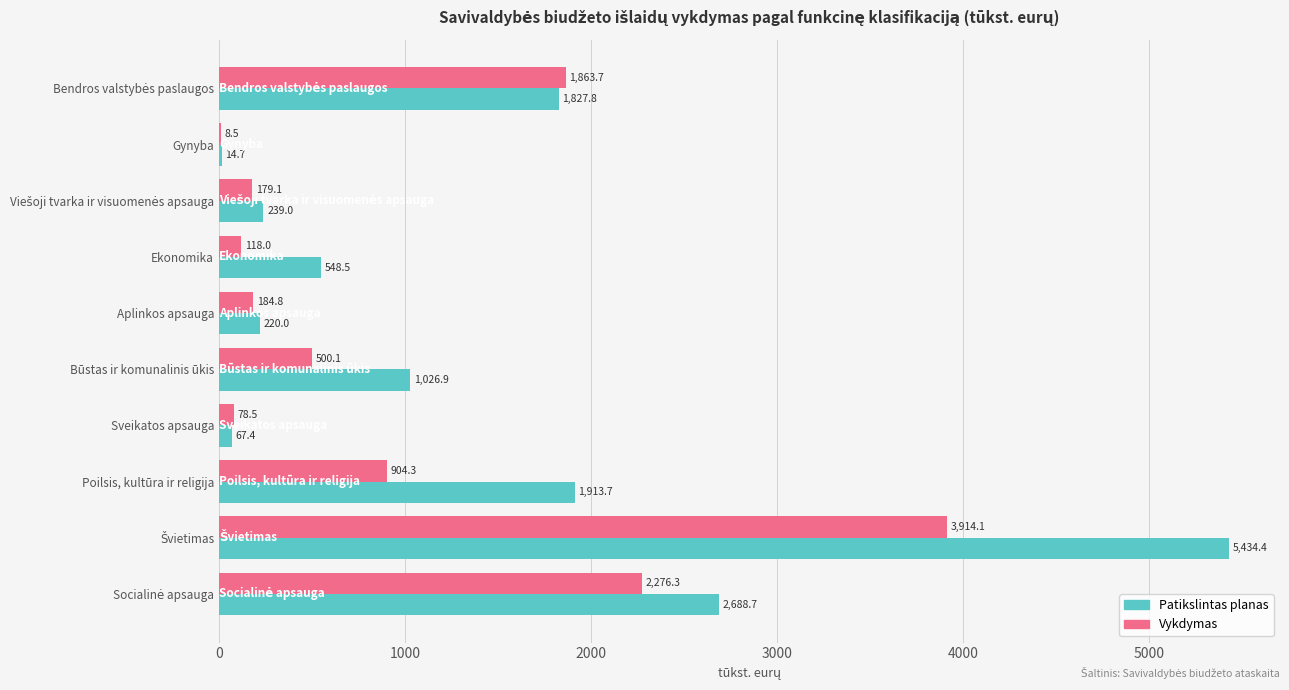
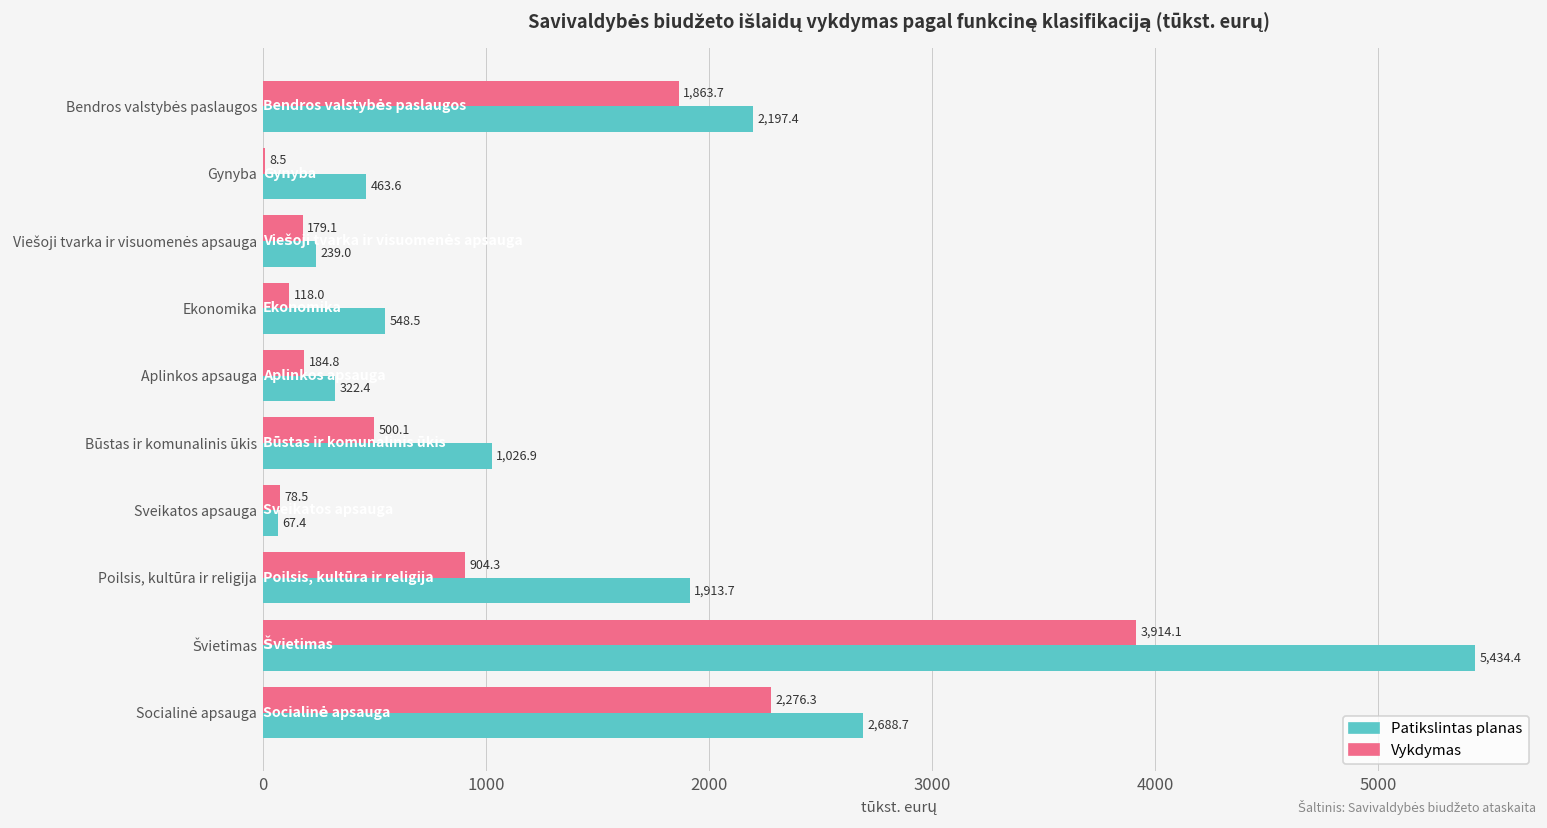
Patikslintas planas, Bendros valstybės paslaugos: 1,827.8 -> 2,197.4
Patikslintas planas, Gynyba: 14.7 -> 463.6
Patikslintas planas, Aplinkos apsauga: 220 -> 320
